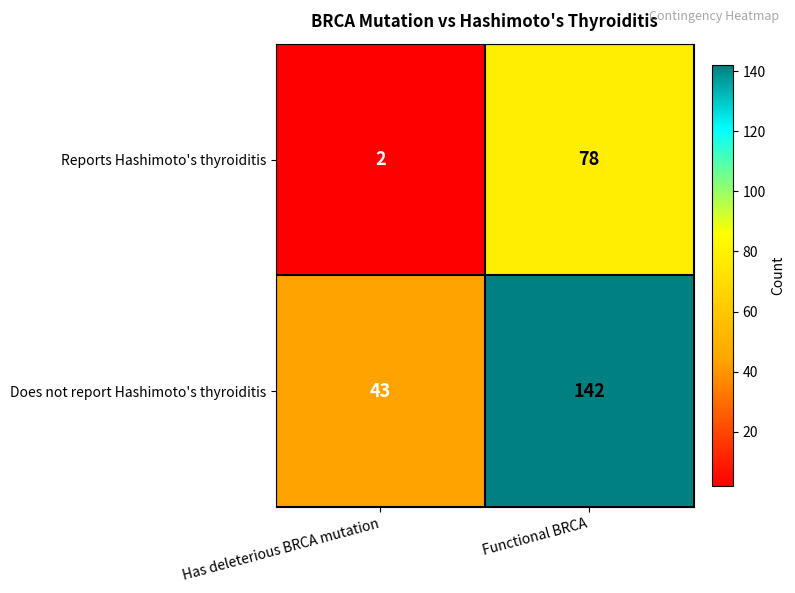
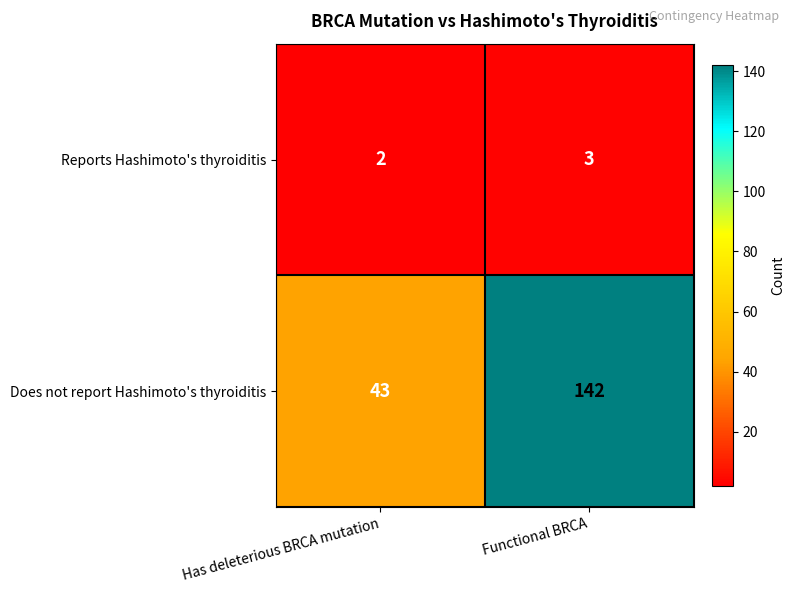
Reports Hashimoto's thyroiditis, Functional BRCA: 78 -> 3
